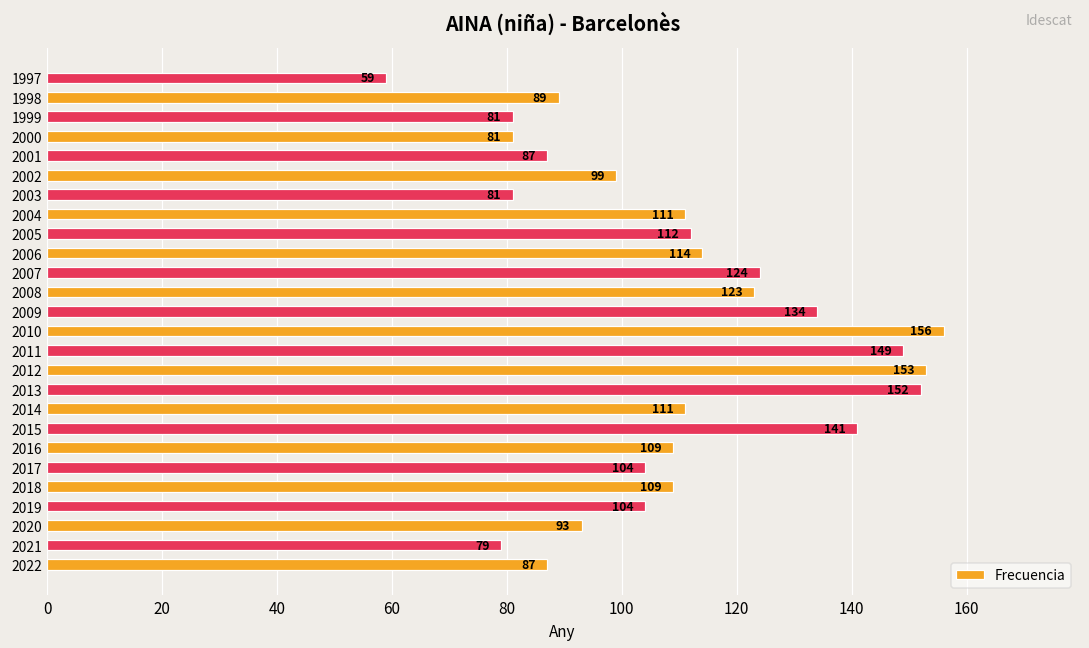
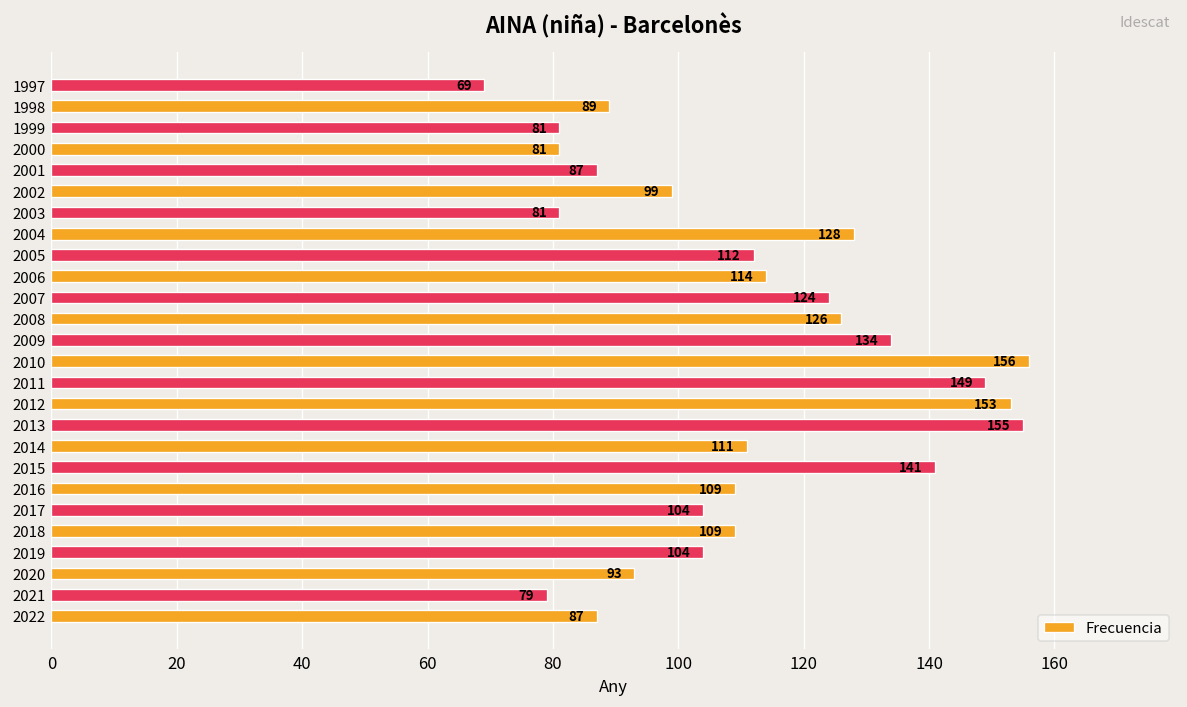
1997: 59 -> 69
2004: 111 -> 128
2008: 123 -> 126
2013: 152 -> 155
